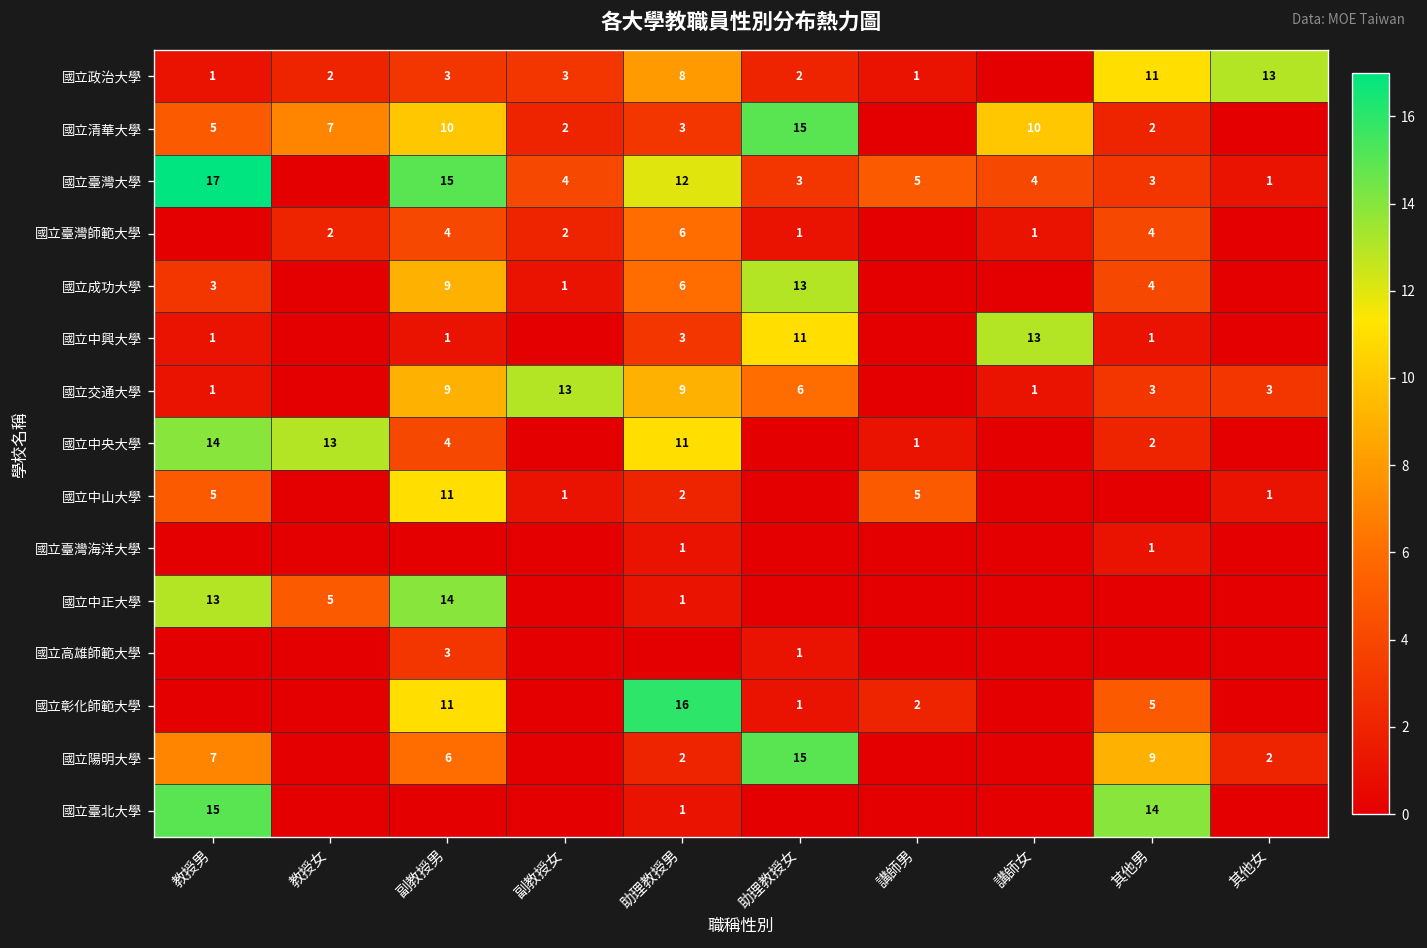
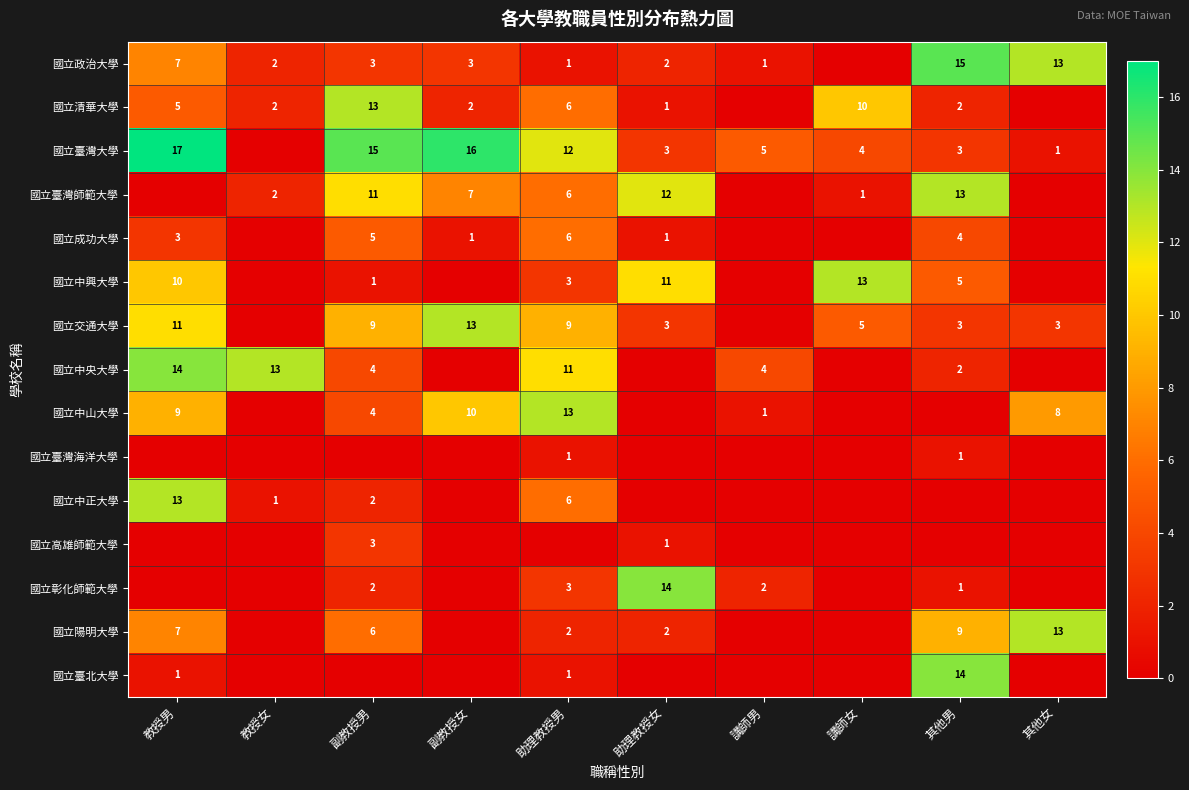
國立政治大學, 教授男: 1 -> 7
國立政治大學, 助理教授男: 8 -> 1
國立政治大學, 其他男: 11 -> 15
國立清華大學, 教授女: 7 -> 2
國立清華大學, 副教授男: 10 -> 13
國立清華大學, 助理教授男: 3 -> 6
國立清華大學, 助理教授女: 15 -> 1
國立臺灣大學, 副教授女: 4 -> 16
國立臺灣師範大學, 副教授男: 4 -> 11
國立臺灣師範大學, 副教授女: 2 -> 7
國立臺灣師範大學, 助理教授女: 1 -> 12
國立臺灣師範大學, 其他男: 4 -> 13
國立成功大學, 副教授男: 9 -> 5
國立成功大學, 助理教授女: 13 -> 1
國立中興大學, 教授男: 1 -> 10
國立中興大學, 其他男: 1 -> 5
國立交通大學, 教授男: 1 -> 11
國立交通大學, 助理教授女: 6 -> 3
國立交通大學, 講師女: 1 -> 5
國立中央大學, 講師男: 1 -> 4
國立中山大學, 教授男: 5 -> 9
國立中山大學, 副教授男: 11 -> 4
國立中山大學, 副教授女: 1 -> 10
國立中山大學, 助理教授男: 2 -> 13
國立中山大學, 講師男: 5 -> 1
國立中山大學, 其他女: 1 -> 8
國立中正大學, 教授女: 5 -> 1
國立中正大學, 副教授男: 14 -> 2
國立中正大學, 助理教授男: 1 -> 6
國立彰化師範大學, 副教授男: 11 -> 2
國立彰化師範大學, 助理教授男: 16 -> 3
國立彰化師範大學, 助理教授女: 1 -> 14
國立彰化師範大學, 其他男: 5 -> 1
國立陽明大學, 助理教授女: 15 -> 2
國立陽明大學, 其他女: 2 -> 13
國立臺北大學, 教授男: 15 -> 1
